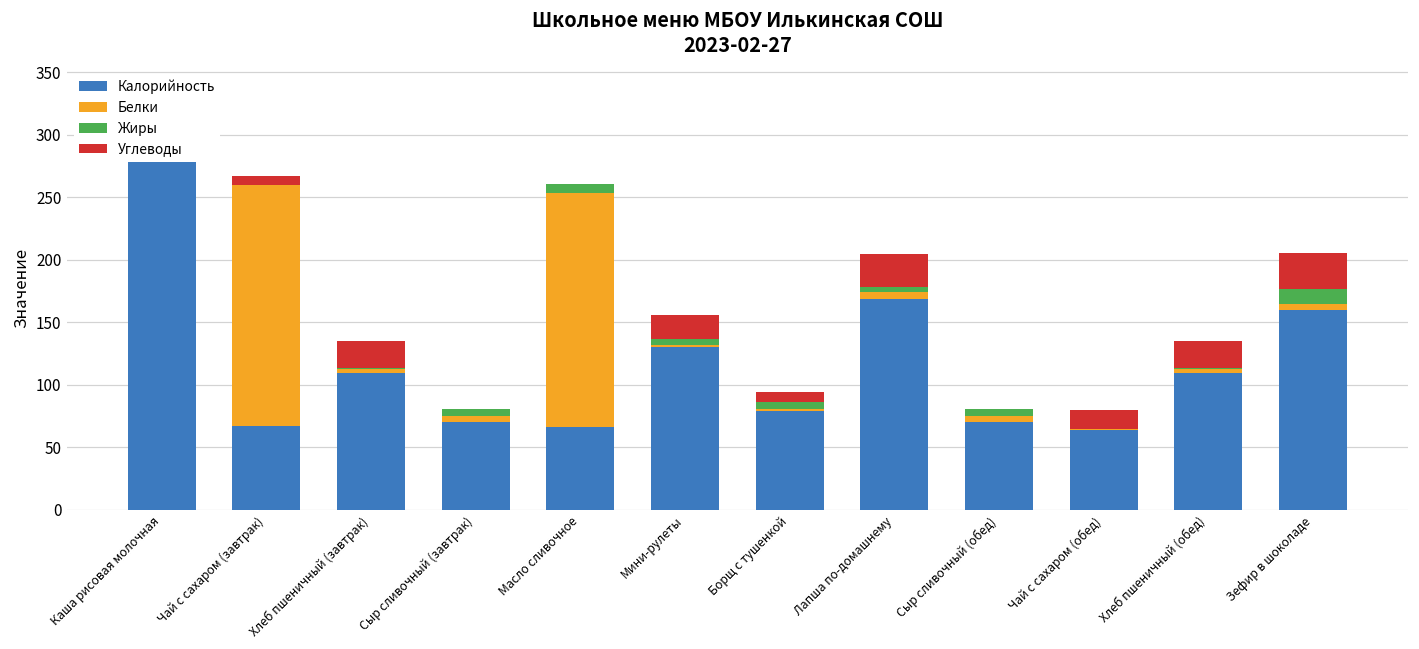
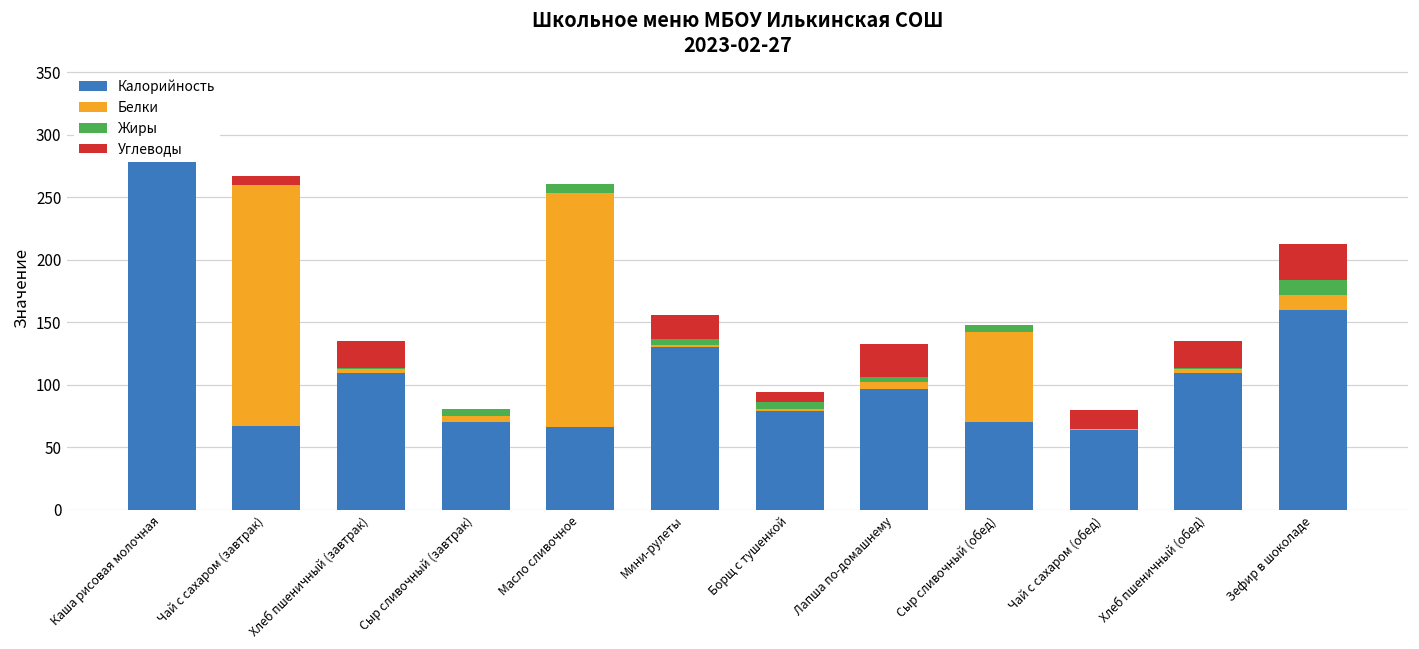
Калорийность, Лапша по-домашнему: 168 -> 97
Белки, Сыр сливочный (обед): 5 -> 72
Белки, Зефир в шоколаде: 5 -> 12
